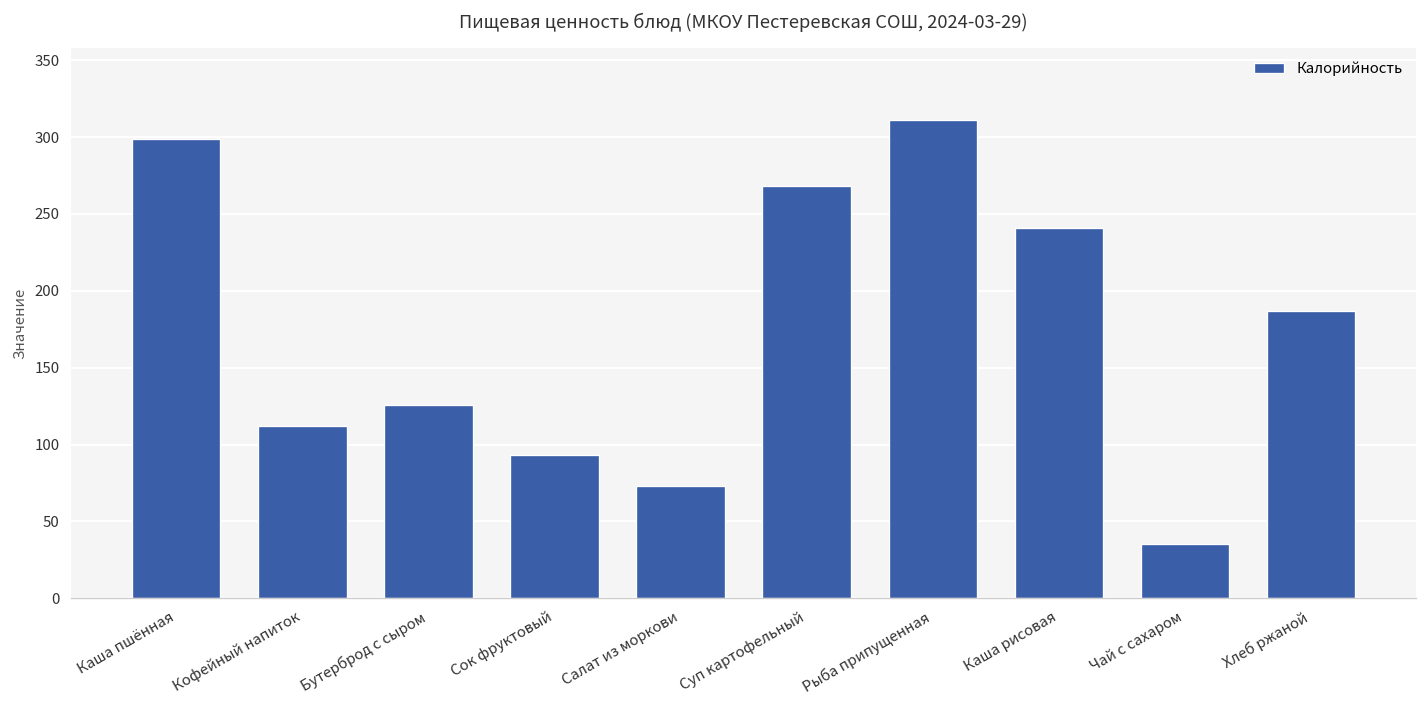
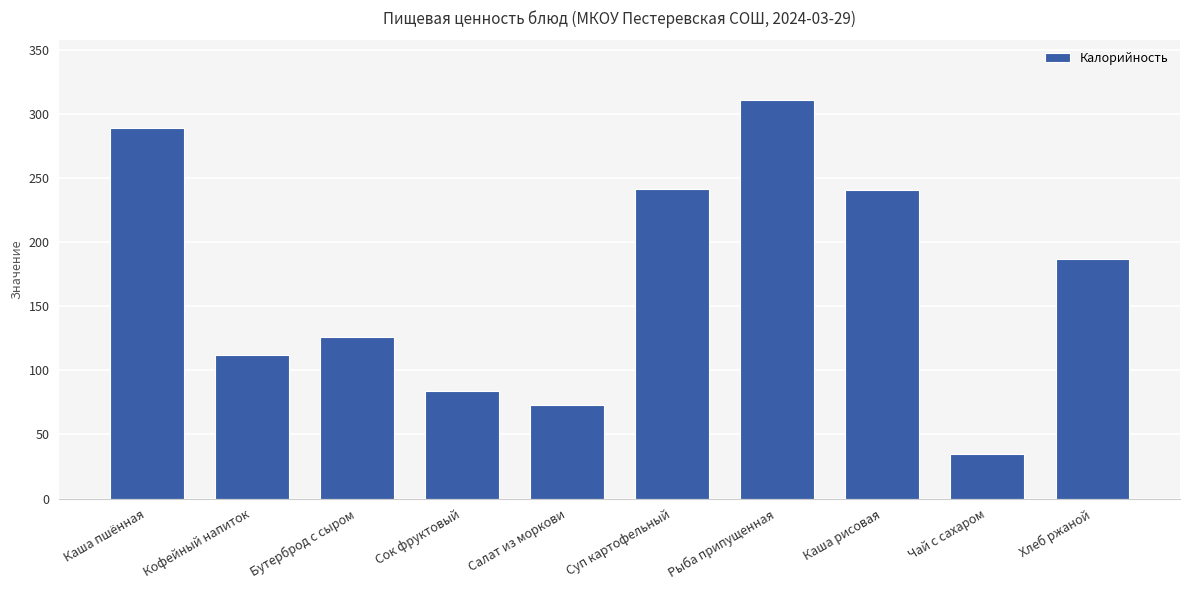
Каша пшённая: 299 -> 289
Сок фруктовый: 93 -> 84
Суп картофельный: 268 -> 242
